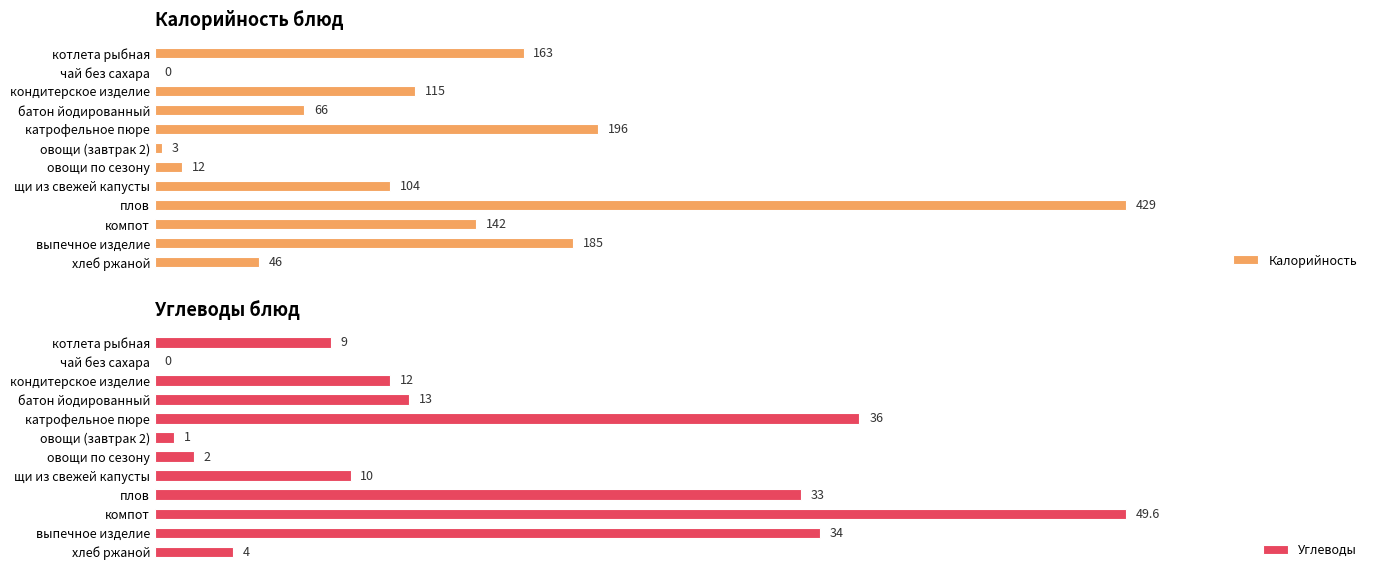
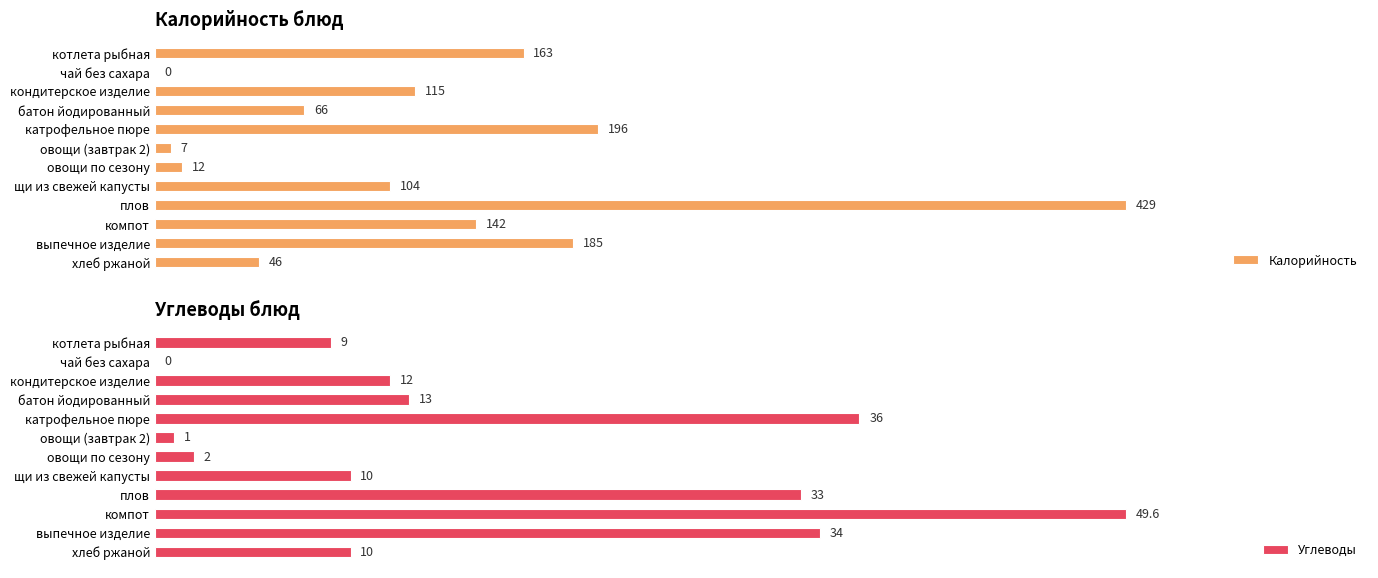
Калорийность блюд, овощи (завтрак 2): 3 -> 7
Углеводы блюд, хлеб ржаной: 4 -> 10
